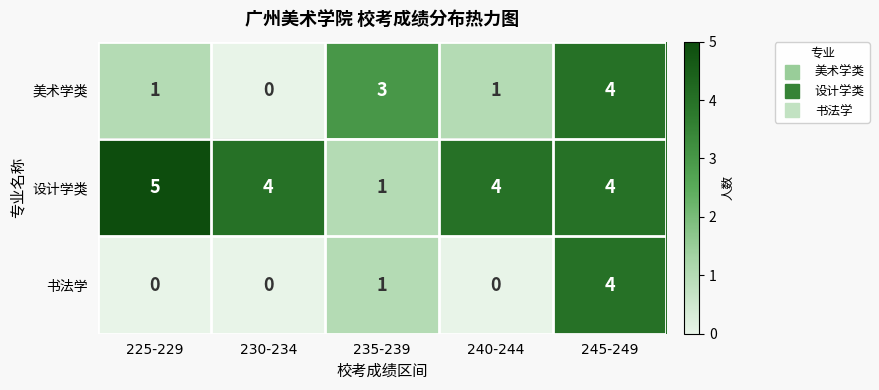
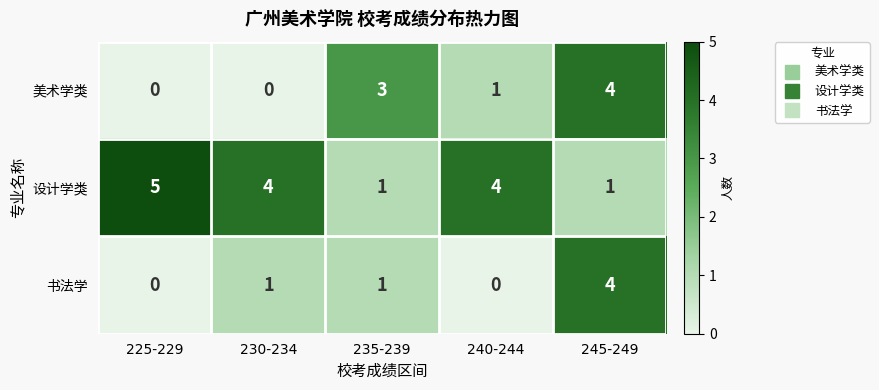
美术学类, 225-229: 1 -> 0
设计学类, 245-249: 4 -> 1
书法学, 230-234: 0 -> 1
